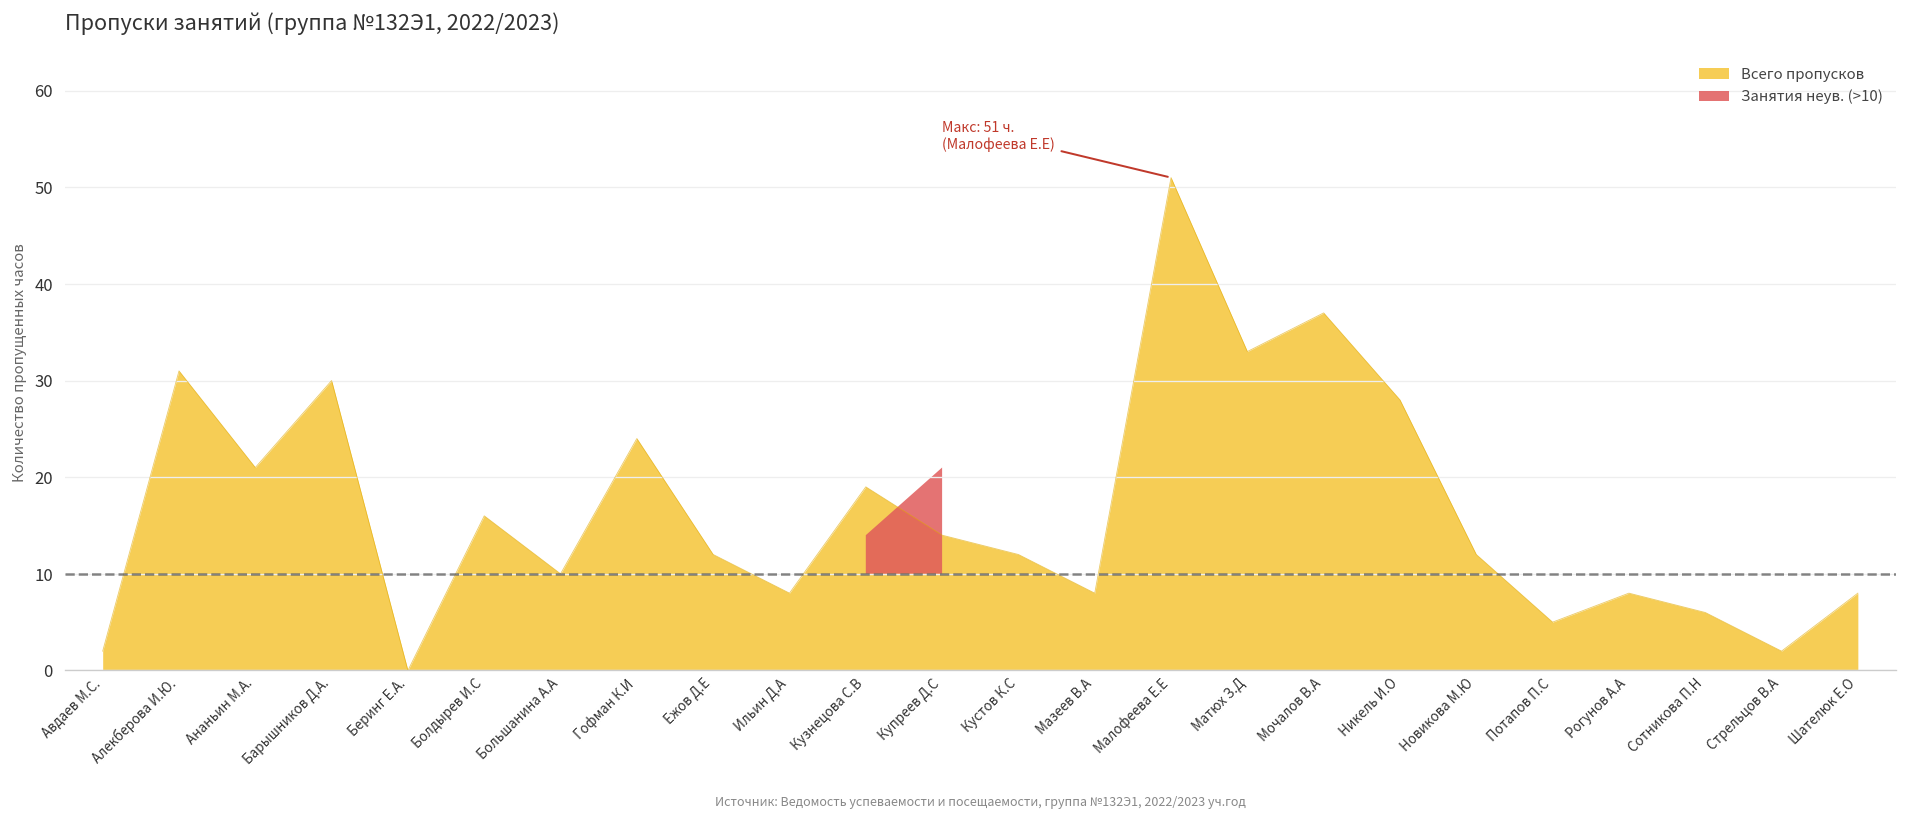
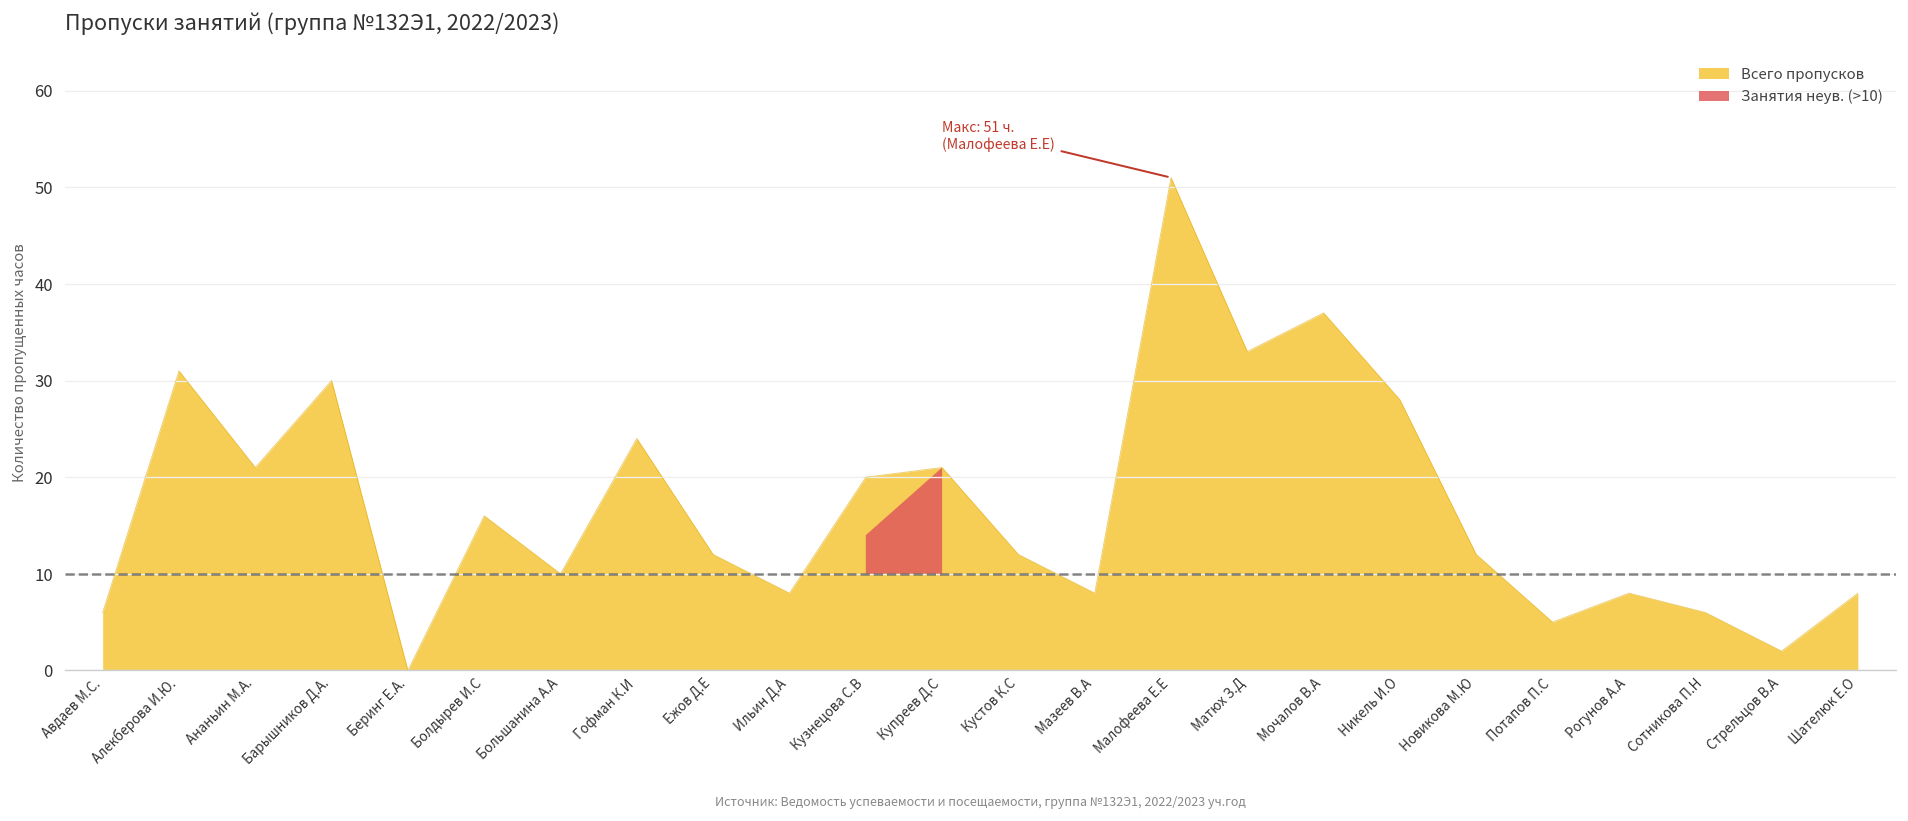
Авдаев М.С.: 2 -> 6
Кузнецова С.В: 19 -> 20
Купреев Д.С: 14 -> 21
